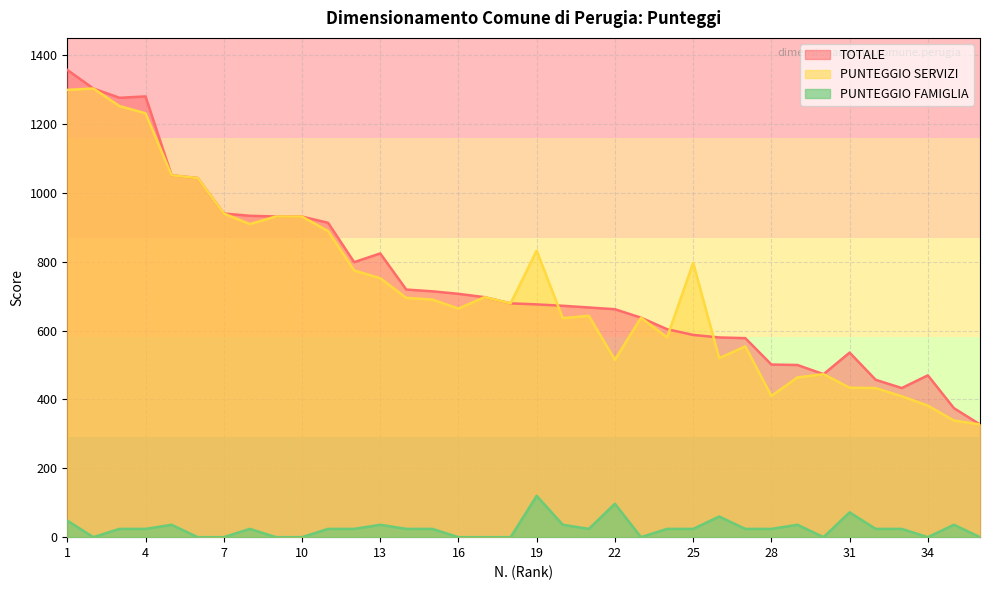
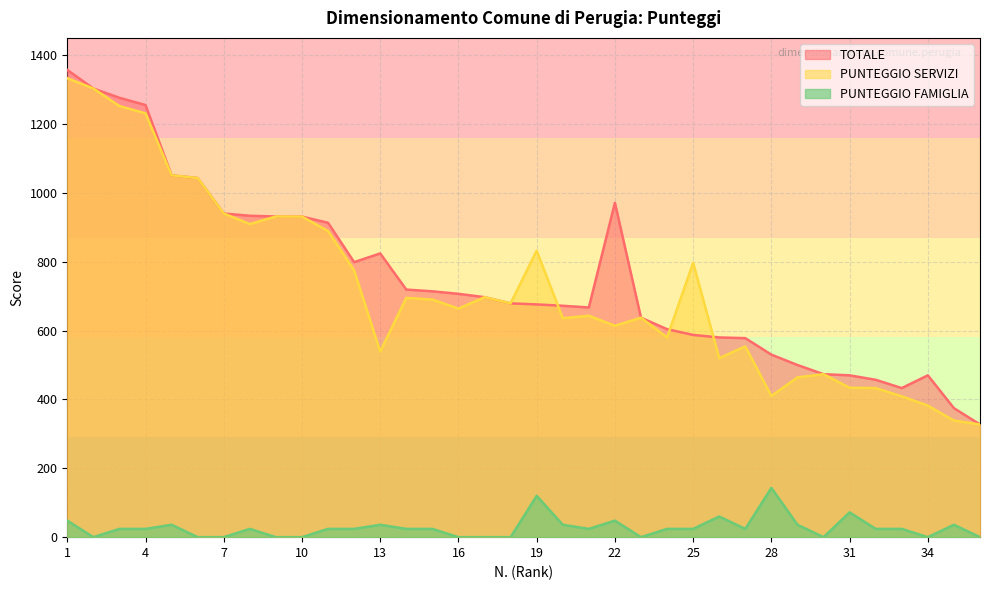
PUNTEGGIO SERVIZI, 1: 1300 -> 1330
TOTALE, 4: 1280 -> 1260
PUNTEGGIO SERVIZI, 13: 750 -> 540
TOTALE, 22: 660 -> 970
PUNTEGGIO SERVIZI, 22: 520 -> 610
PUNTEGGIO FAMIGLIA, 22: 100 -> 50
TOTALE, 28: 500 -> 530
PUNTEGGIO FAMIGLIA, 28: 20 -> 140
TOTALE, 31: 540 -> 470
